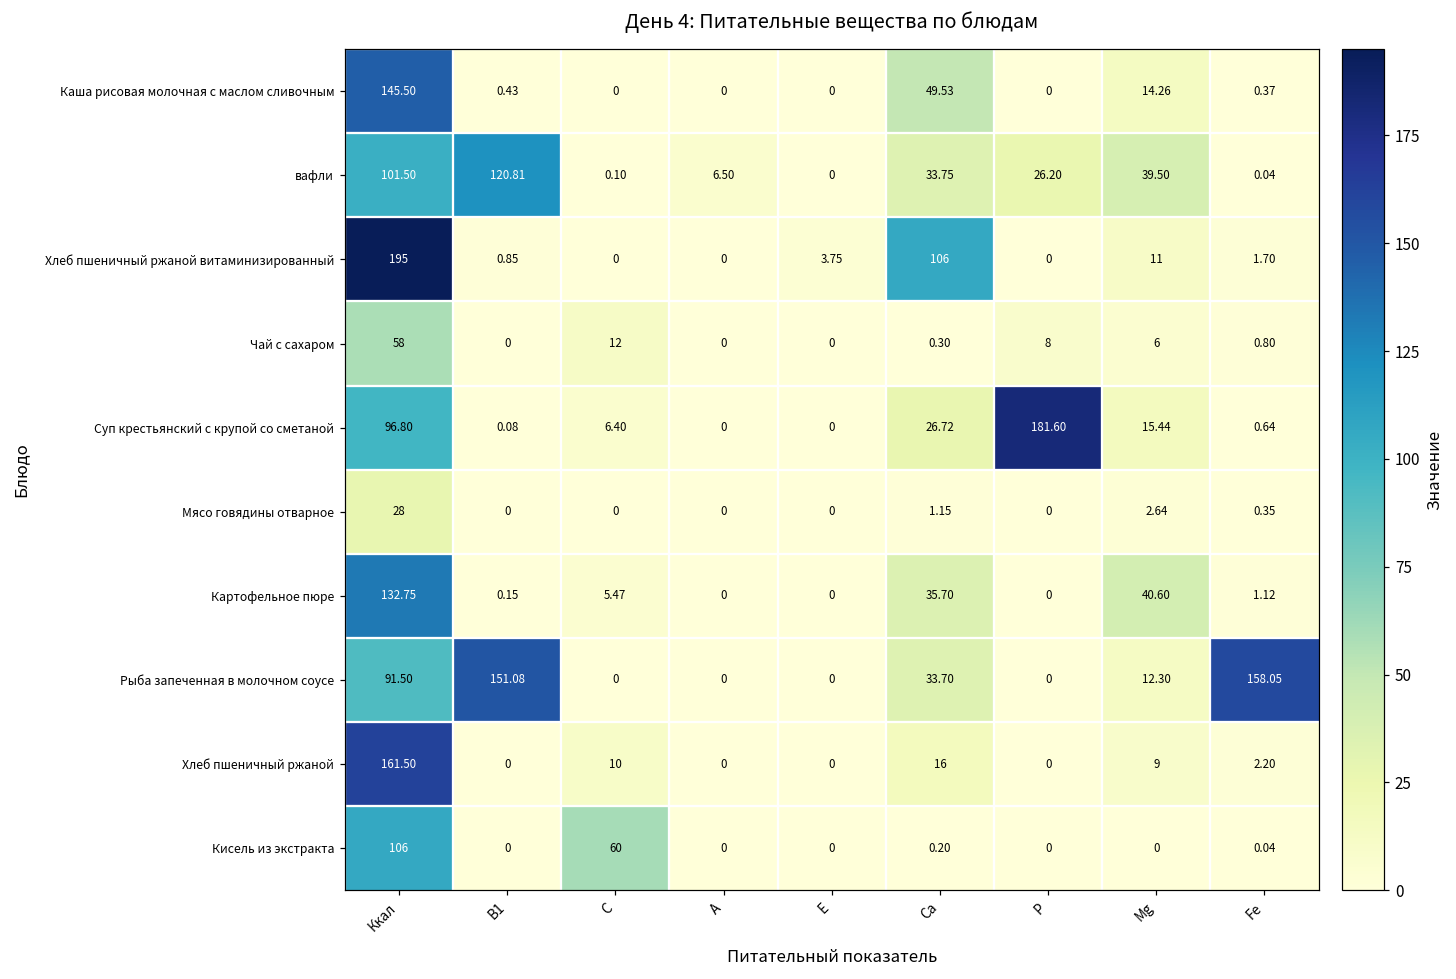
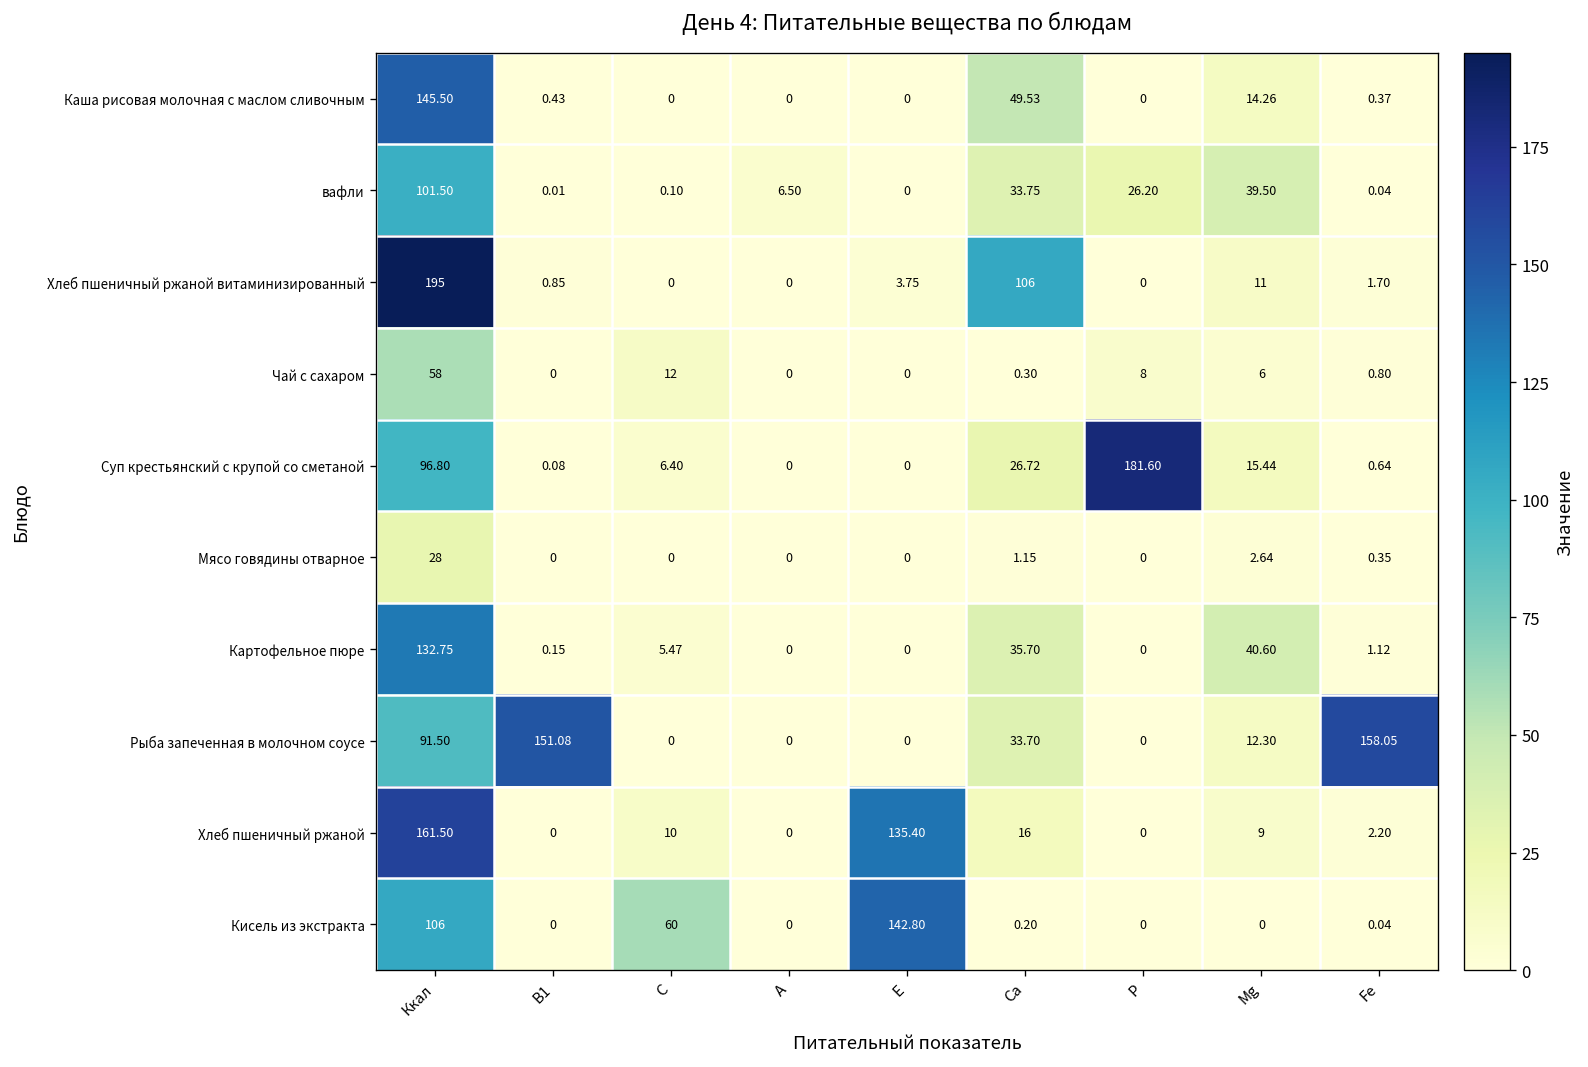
вафли, В1: 120.81 -> 0.01
Хлеб пшеничный ржаной, Е: 0 -> 135.40
Кисель из экстракта, Е: 0 -> 142.80
